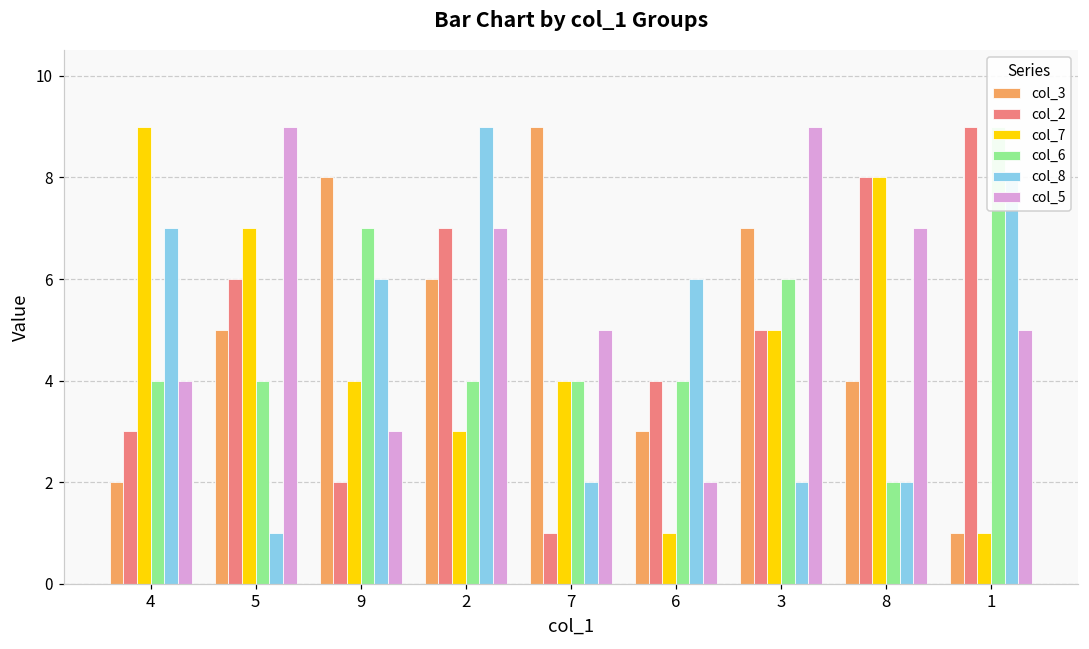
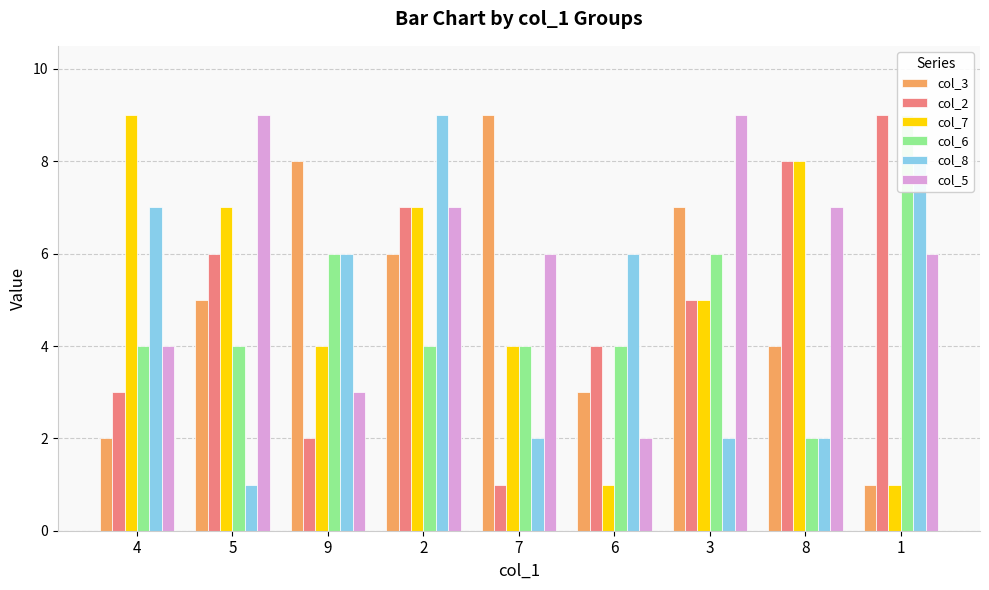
col_6, 9: 7 -> 6
col_7, 2: 3 -> 7
col_5, 7: 5 -> 6
col_5, 1: 5 -> 6
